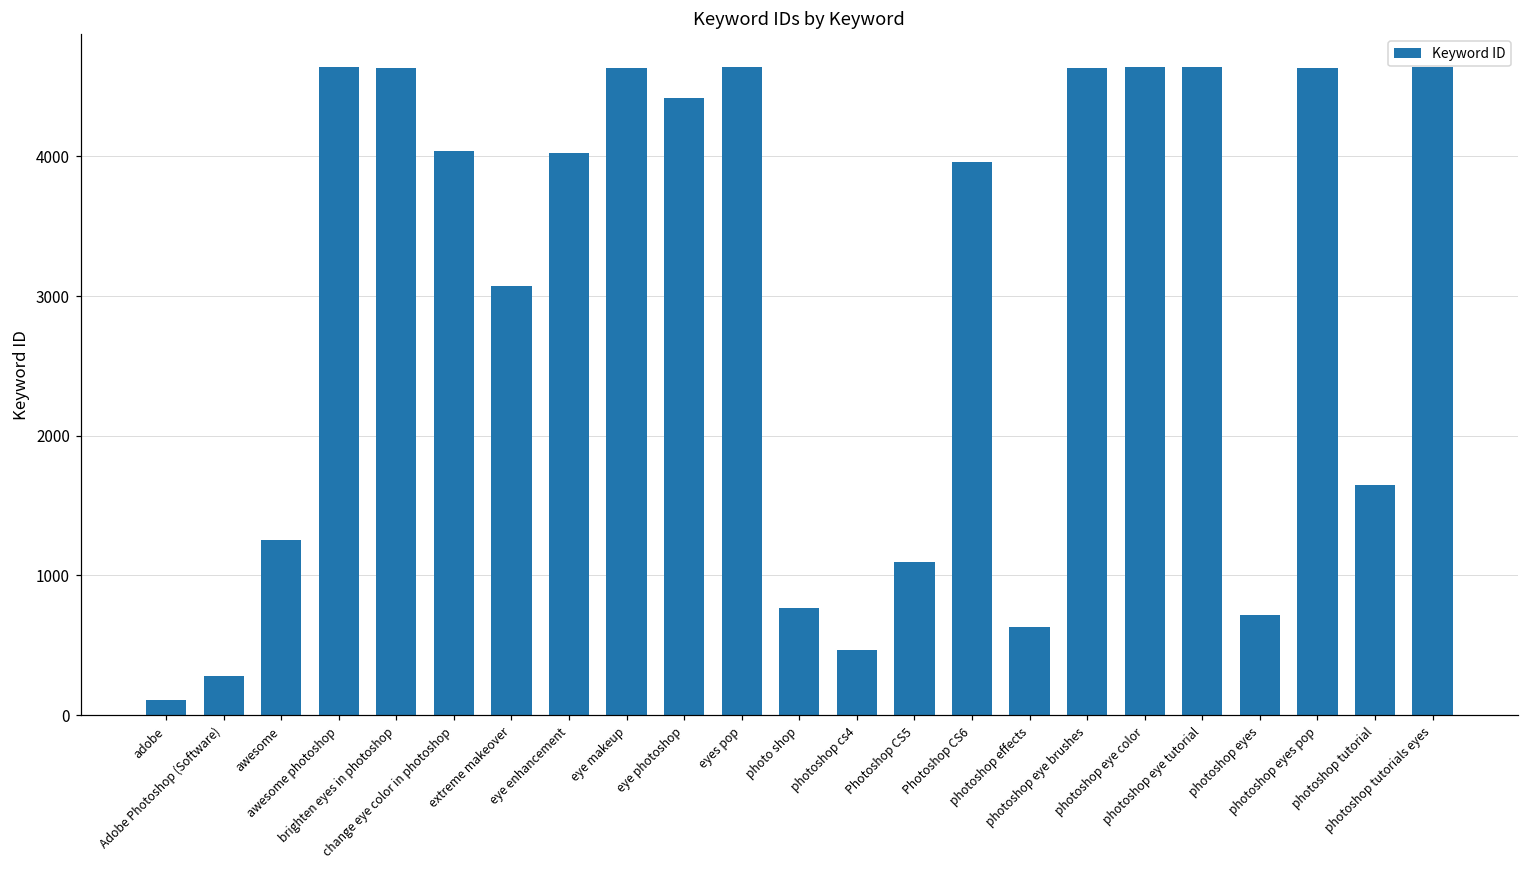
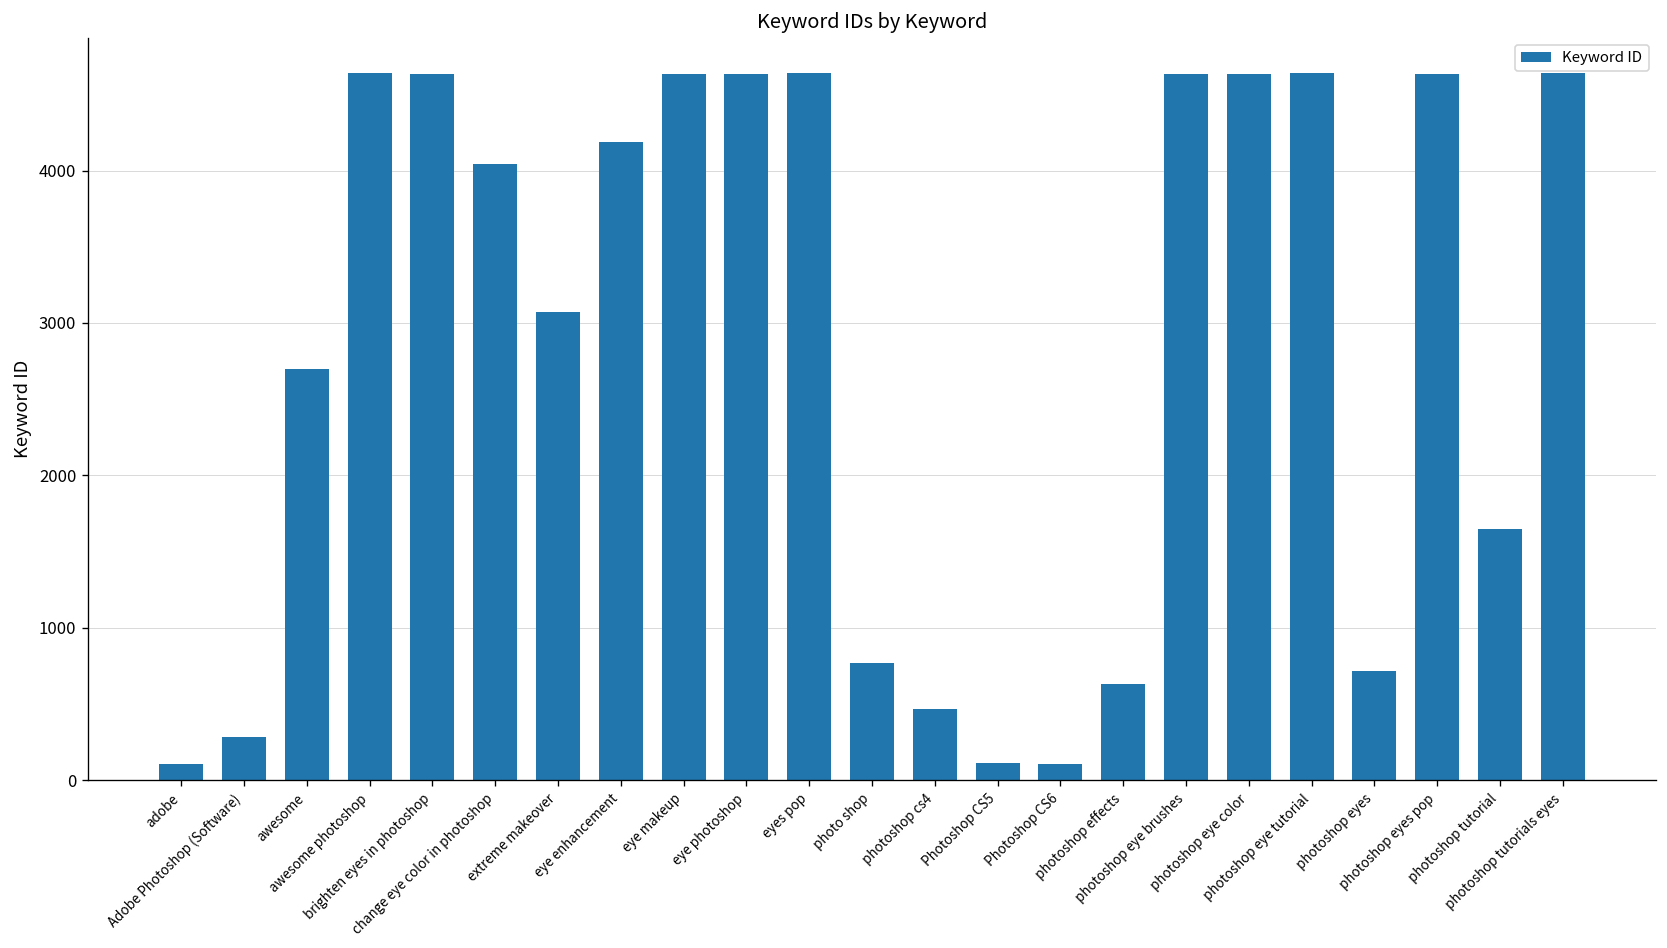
awesome: 1250 -> 2700
eye enhancement: 4020 -> 4180
eye photoshop: 4420 -> 4630
Photoshop CS5: 1100 -> 110
Photoshop CS6: 3960 -> 110
